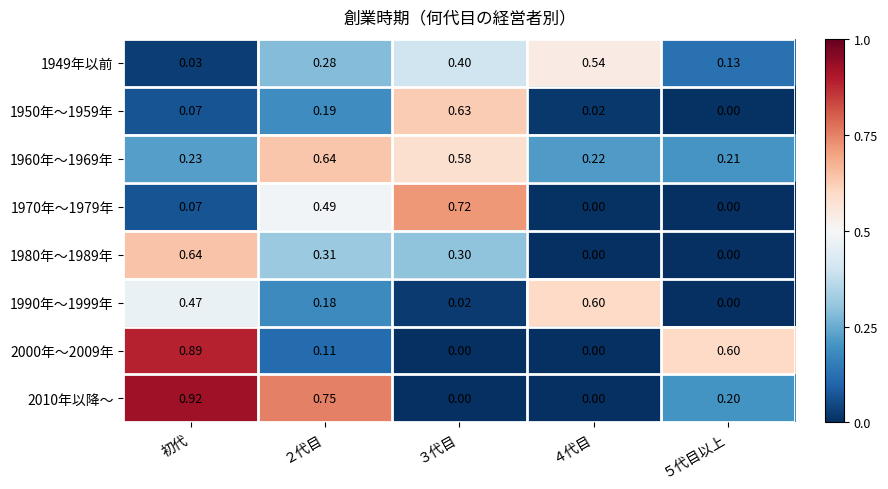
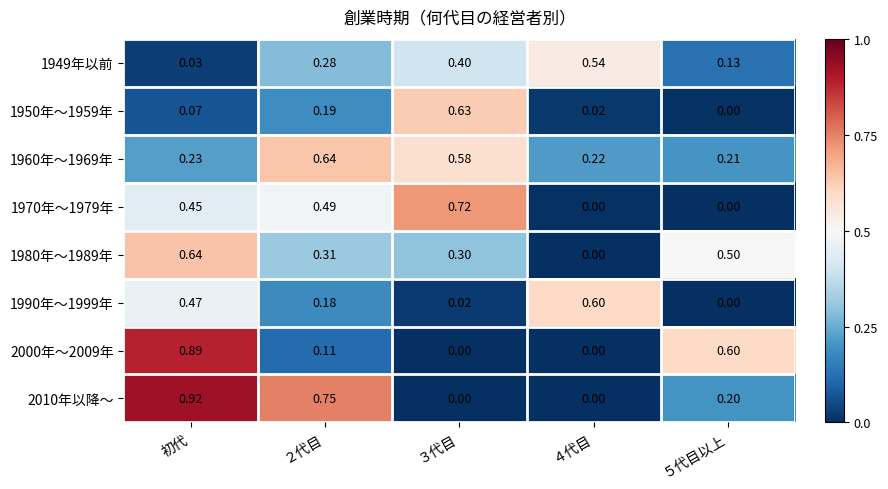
1970年～1979年, 初代: 0.07 -> 0.45
1980年～1989年, ５代目以上: 0.00 -> 0.50
